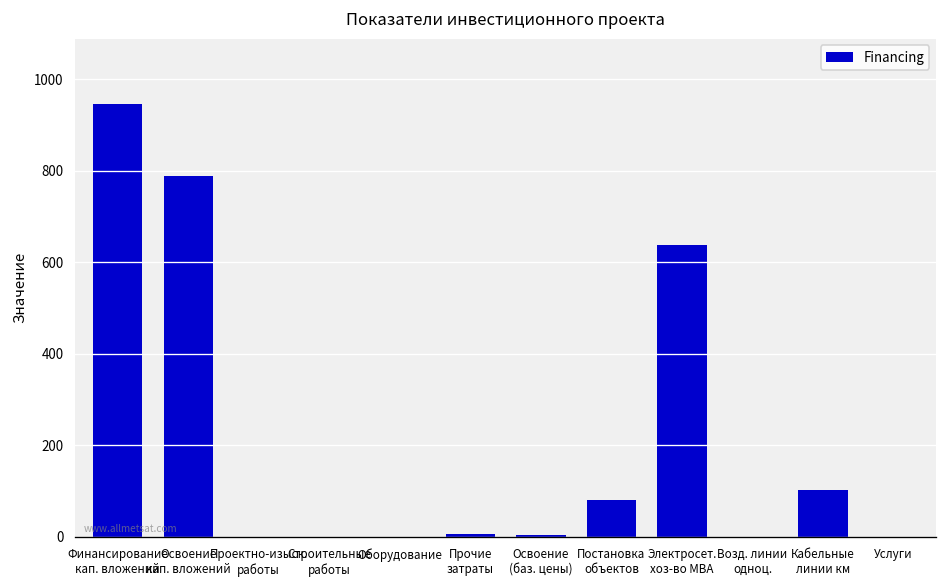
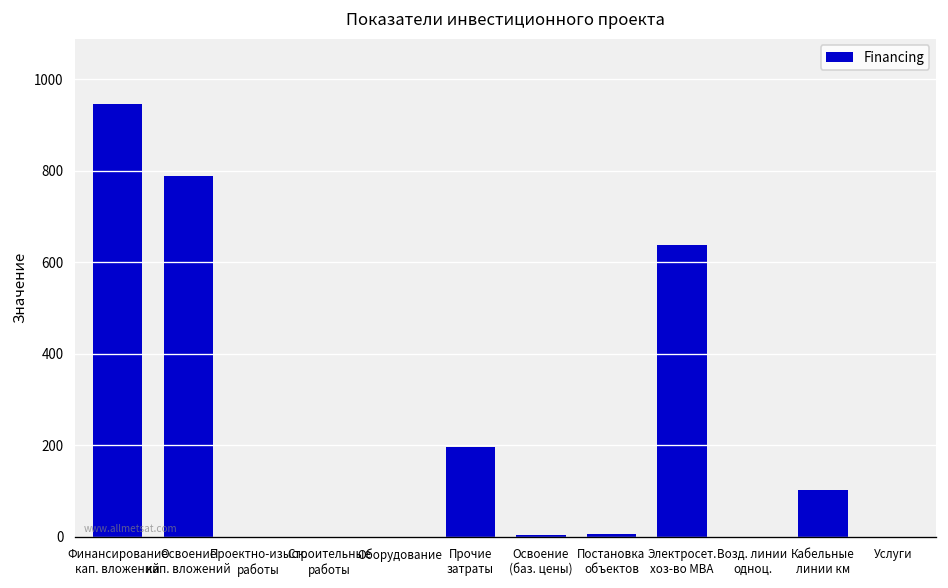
Прочие затраты: 10 -> 200
Постановка объектов: 80 -> 10
